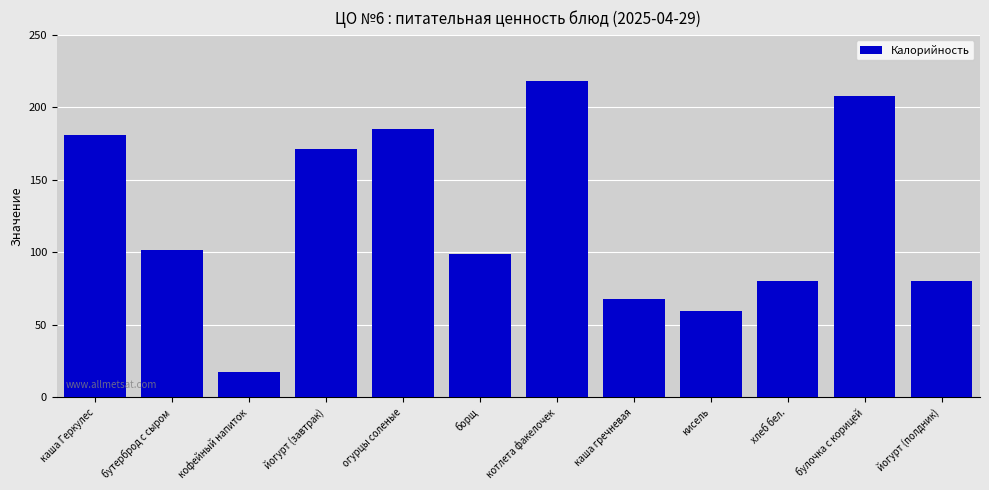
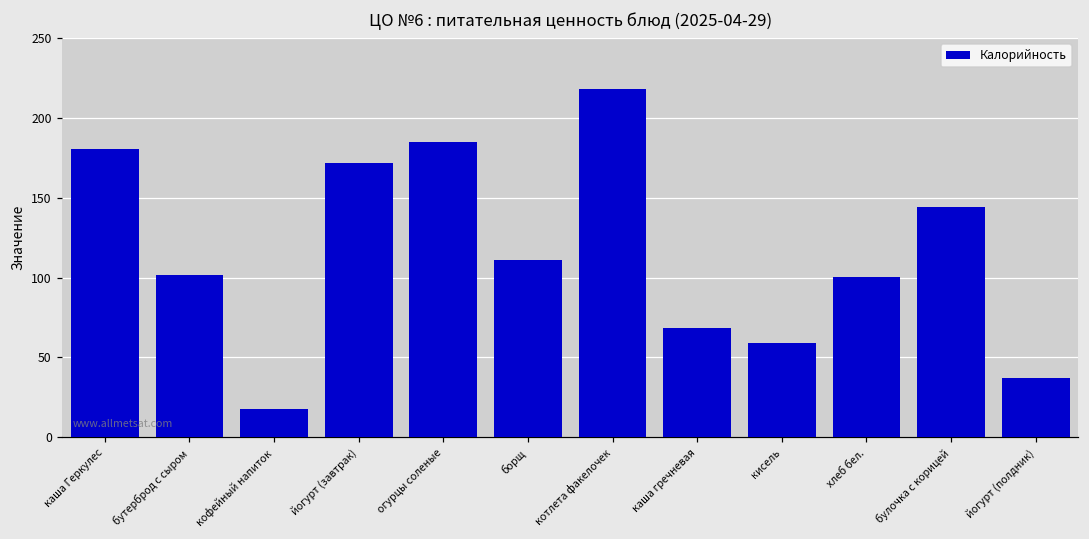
борщ: 99 -> 111
хлеб бел.: 80 -> 100
булочка с корицей: 208 -> 144
йогурт (полдник): 80 -> 37
